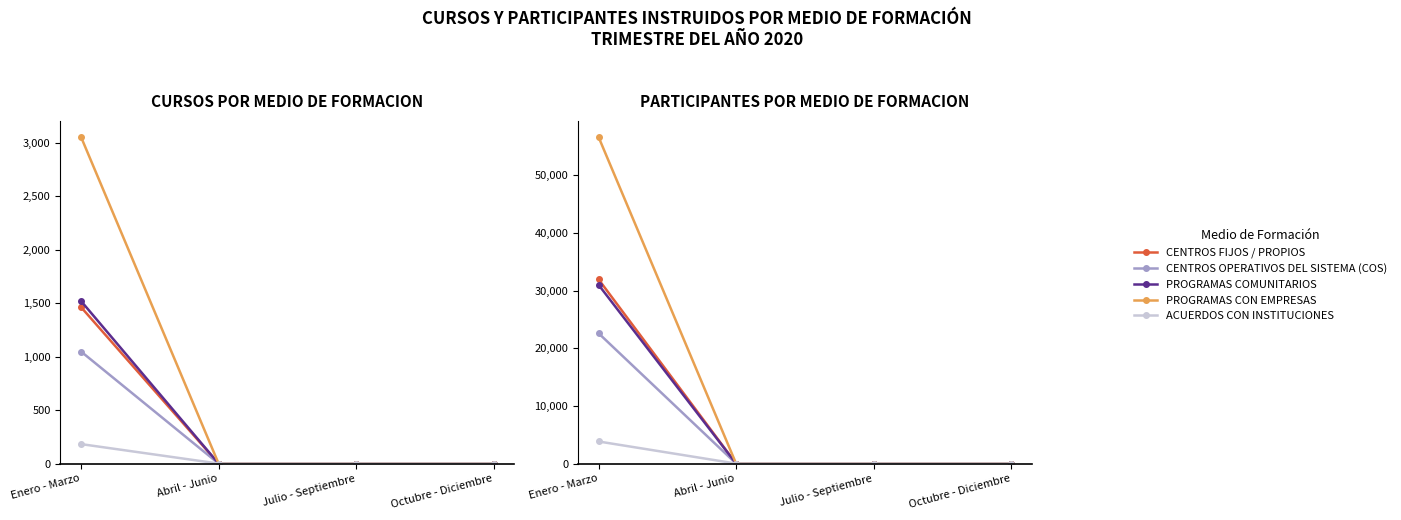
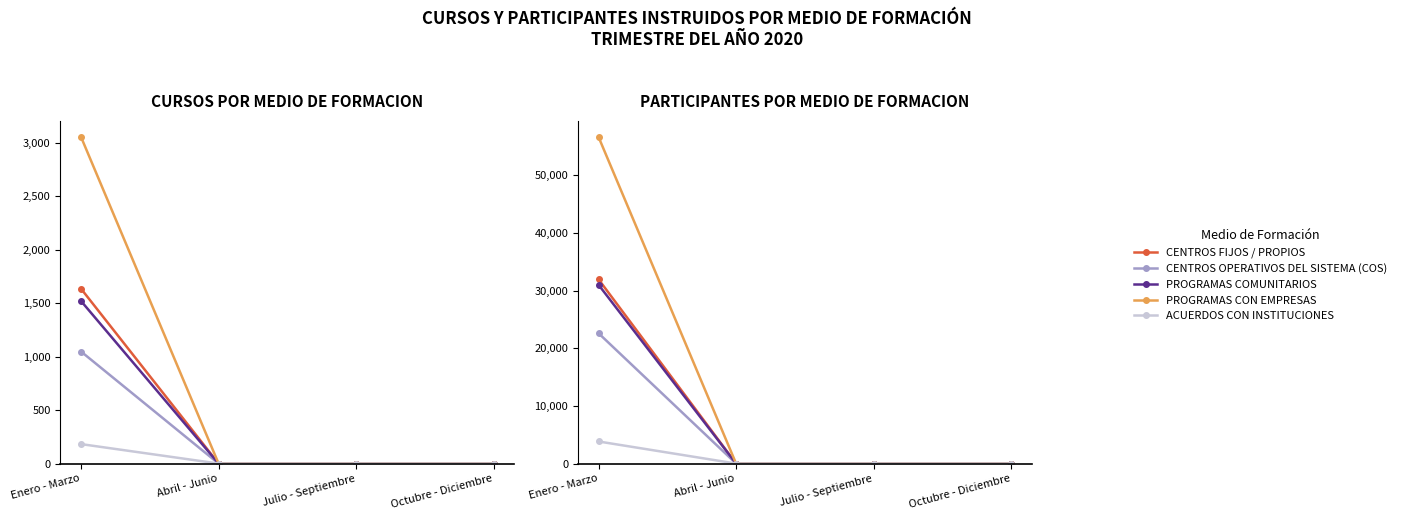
CURSOS POR MEDIO DE FORMACION, CENTROS FIJOS / PROPIOS, Enero - Marzo: 1,460 -> 1,630
